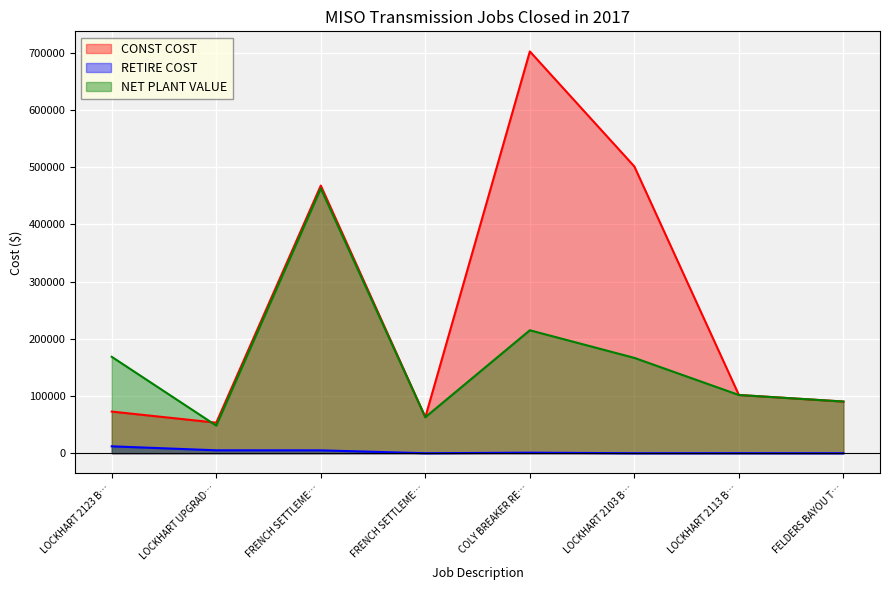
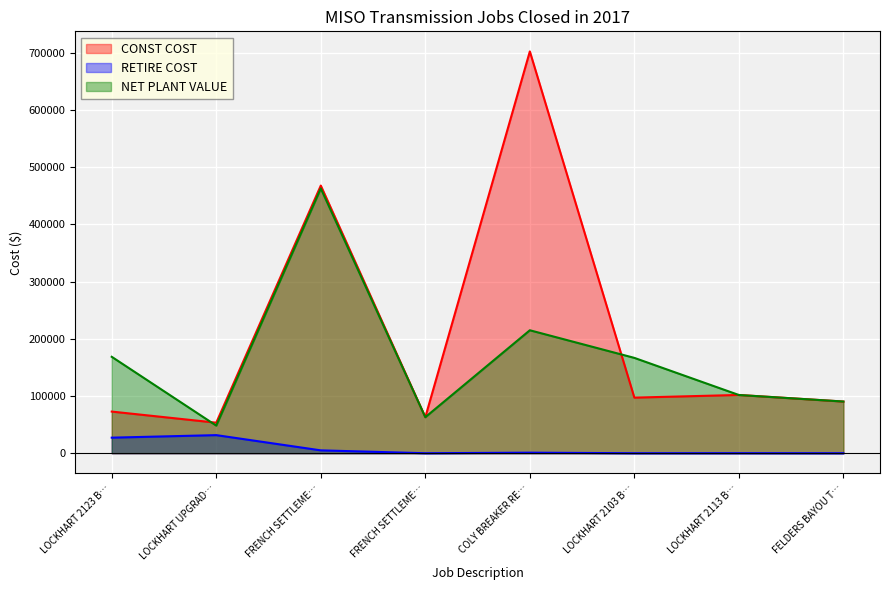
RETIRE COST, LOCKHART 2123 B…: 10000 -> 30000
RETIRE COST, LOCKHART UPGRAD…: 10000 -> 30000
CONST COST, LOCKHART 2103 B…: 500000 -> 100000
